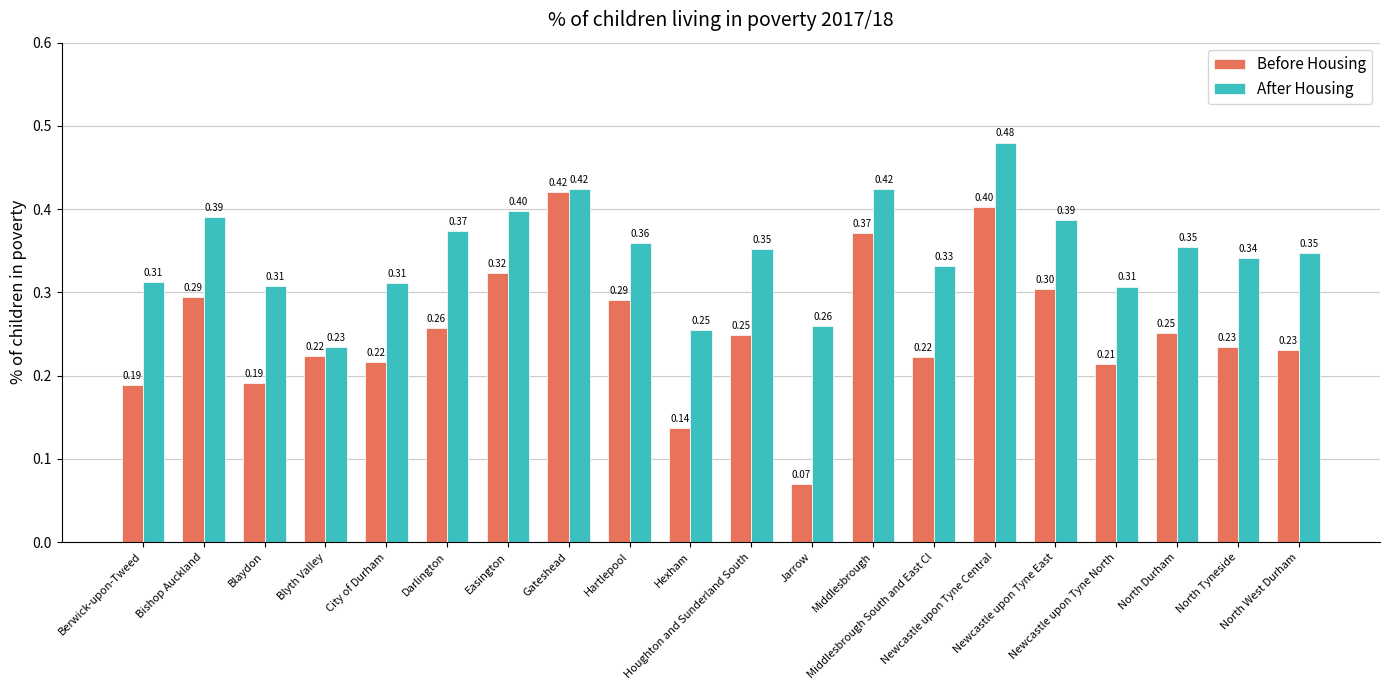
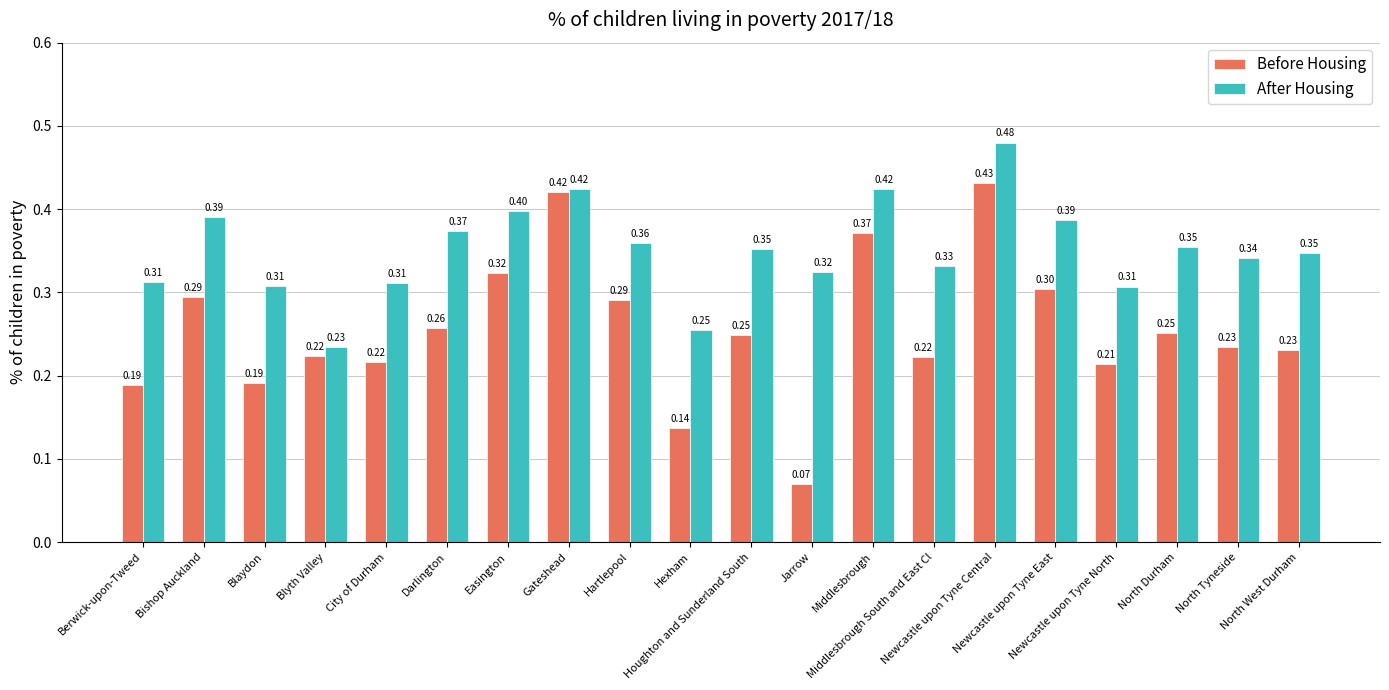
After Housing, Jarrow: 0.26 -> 0.32
Before Housing, Newcastle upon Tyne Central: 0.40 -> 0.43
